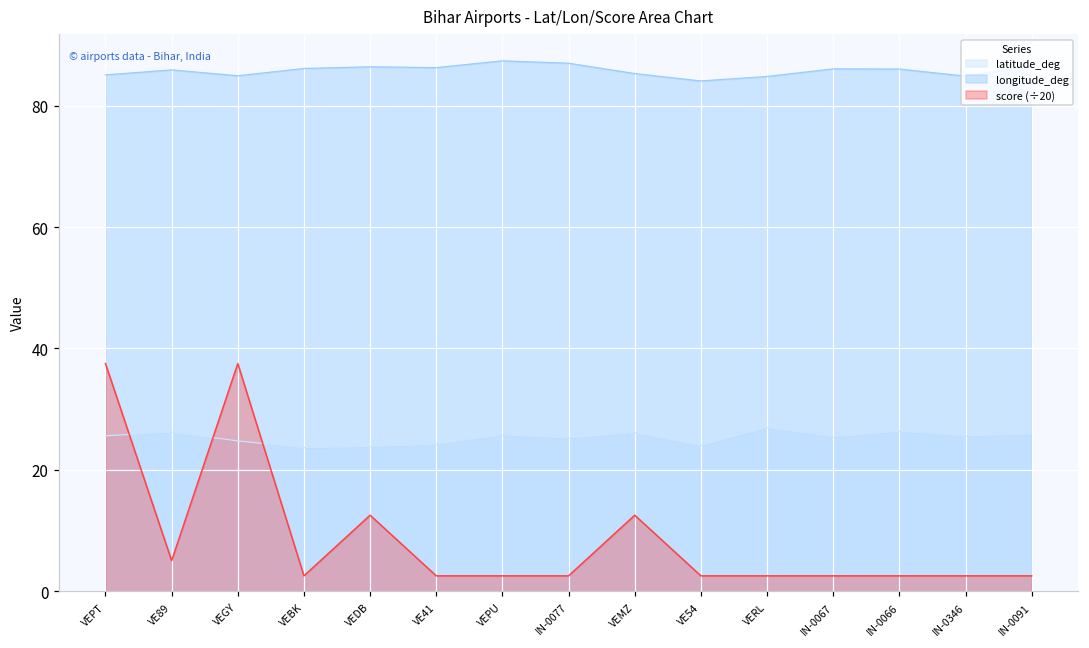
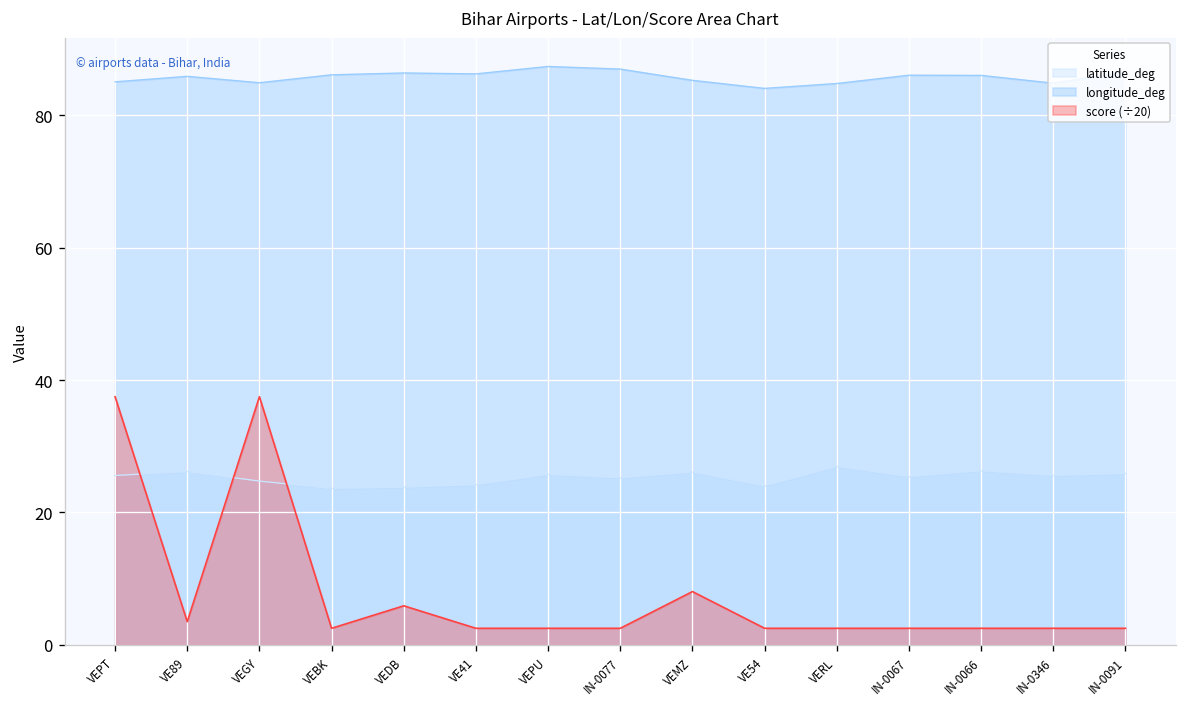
score (÷20), VE89: 5 -> 4
score (÷20), VEDB: 13 -> 6
score (÷20), VEMZ: 13 -> 8
